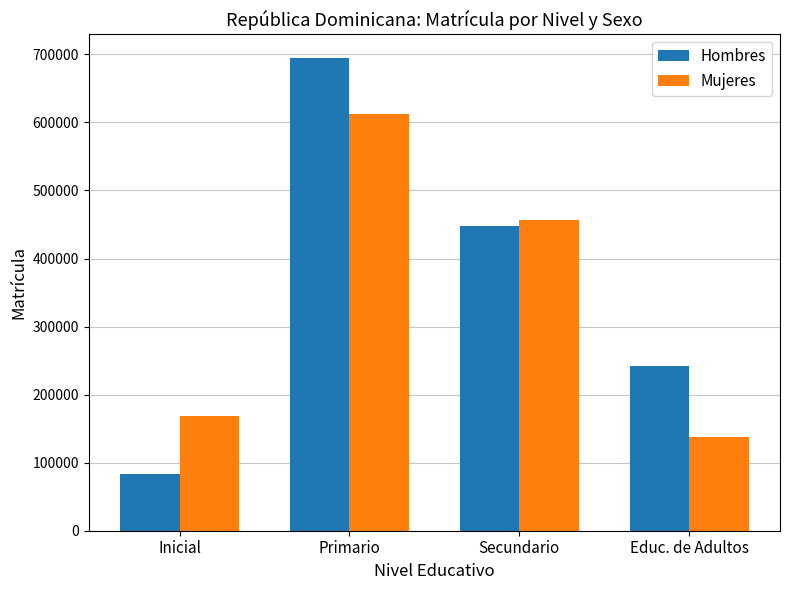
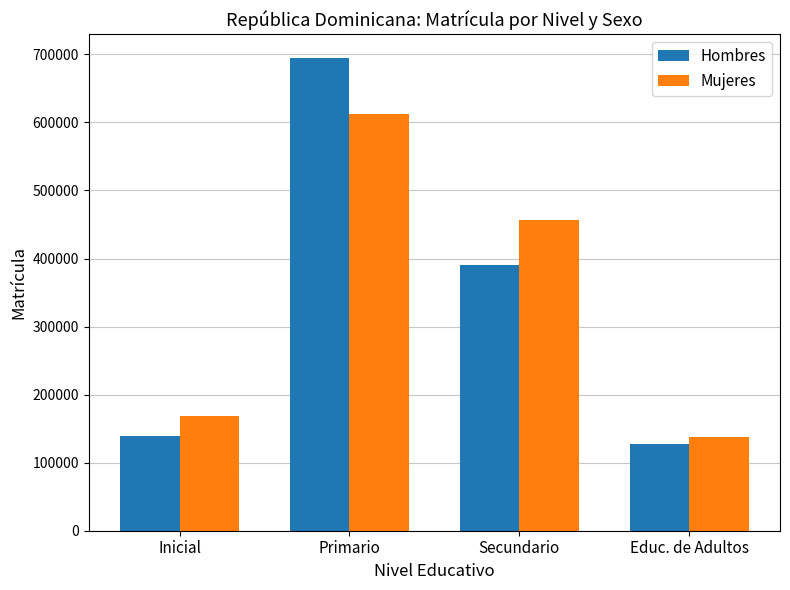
Hombres, Inicial: 80000 -> 140000
Hombres, Secundario: 450000 -> 390000
Hombres, Educ. de Adultos: 240000 -> 130000
